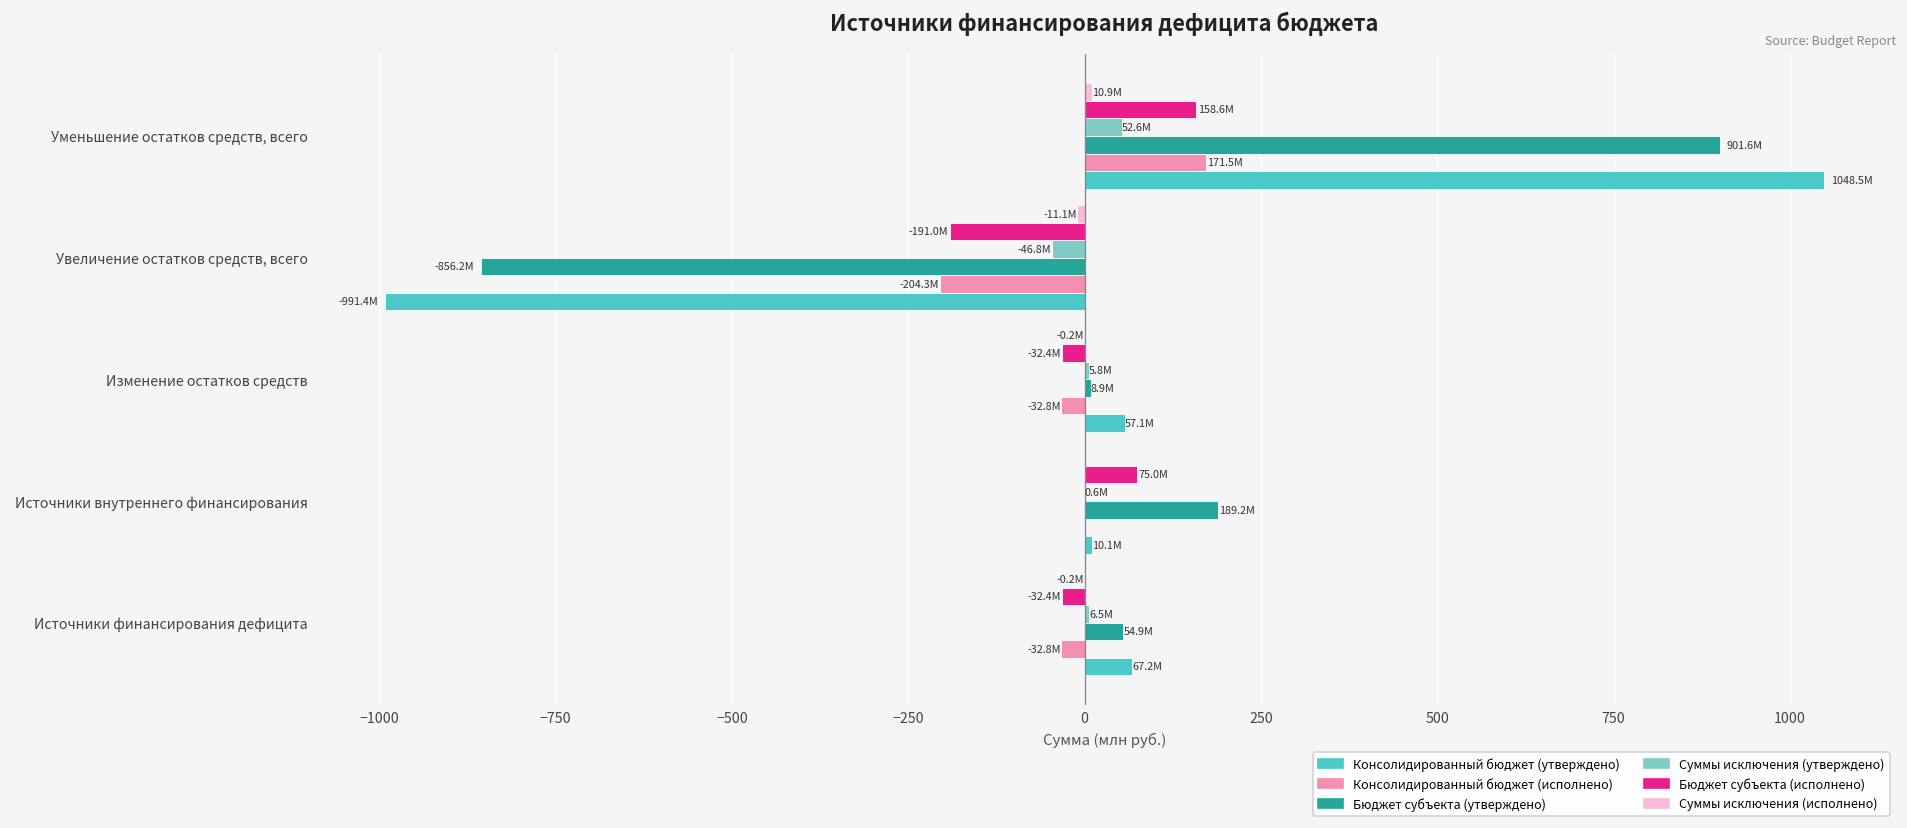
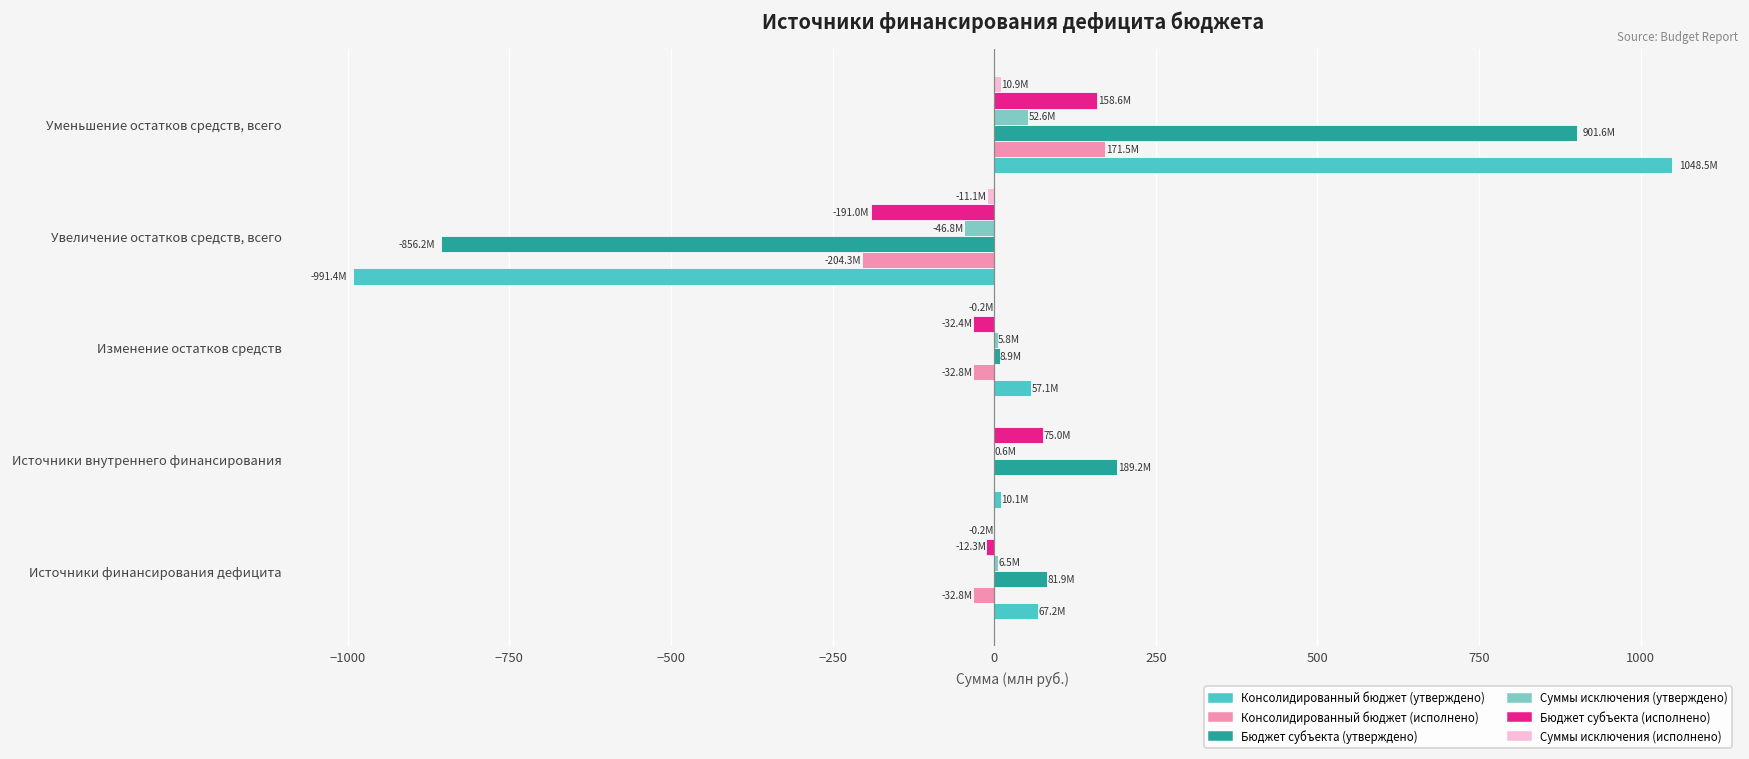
Бюджет субъекта (исполнено), Источники финансирования дефицита: -32.4M -> -12.3M
Бюджет субъекта (утверждено), Источники финансирования дефицита: 54.9M -> 81.9M
